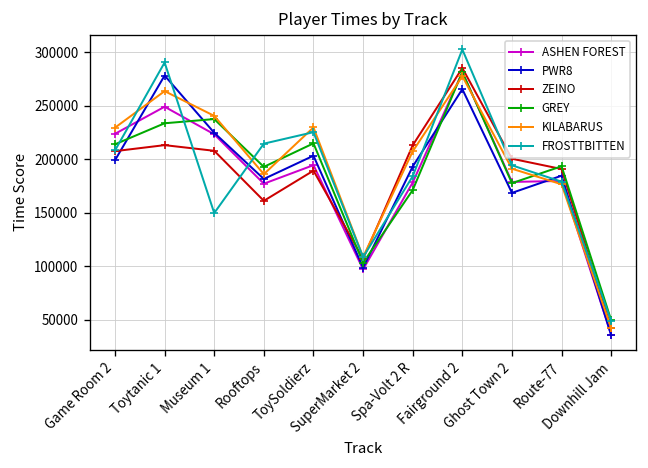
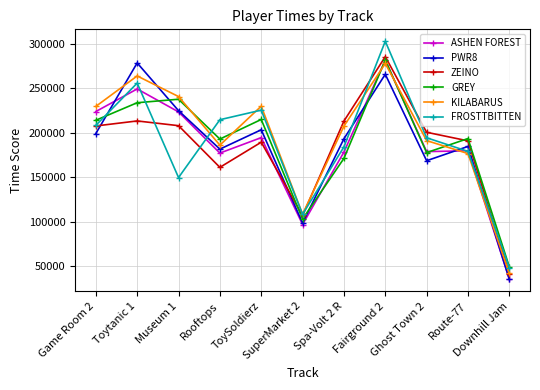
FROSTTBITTEN, Toytanic 1: 290000 -> 260000
